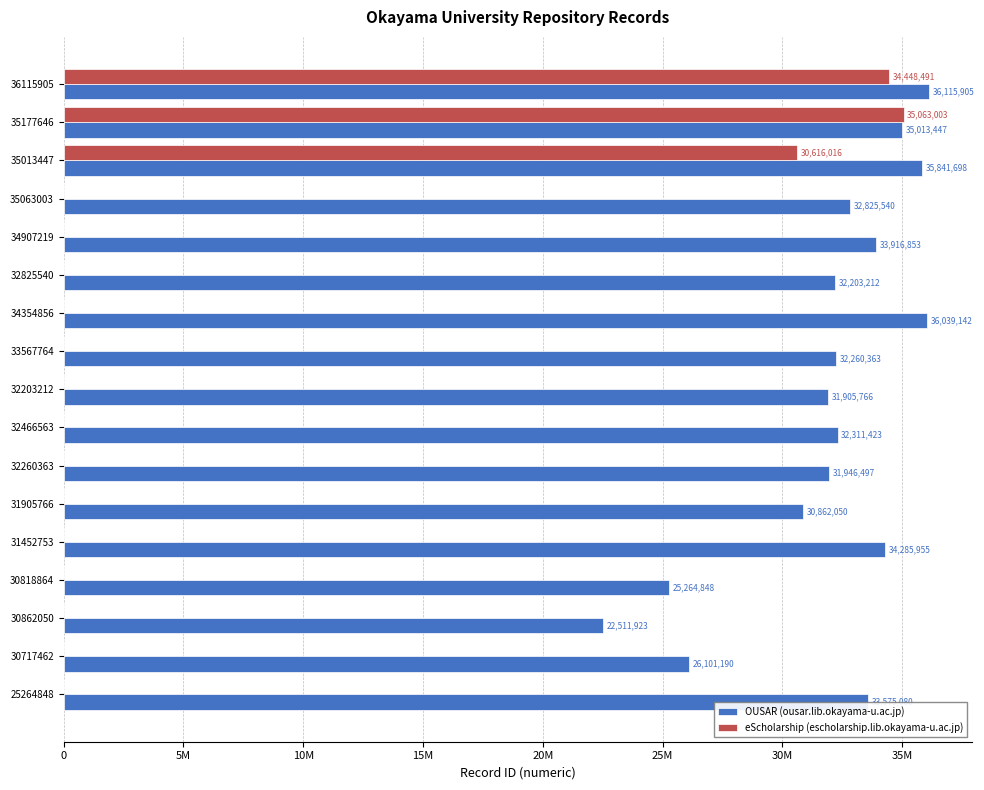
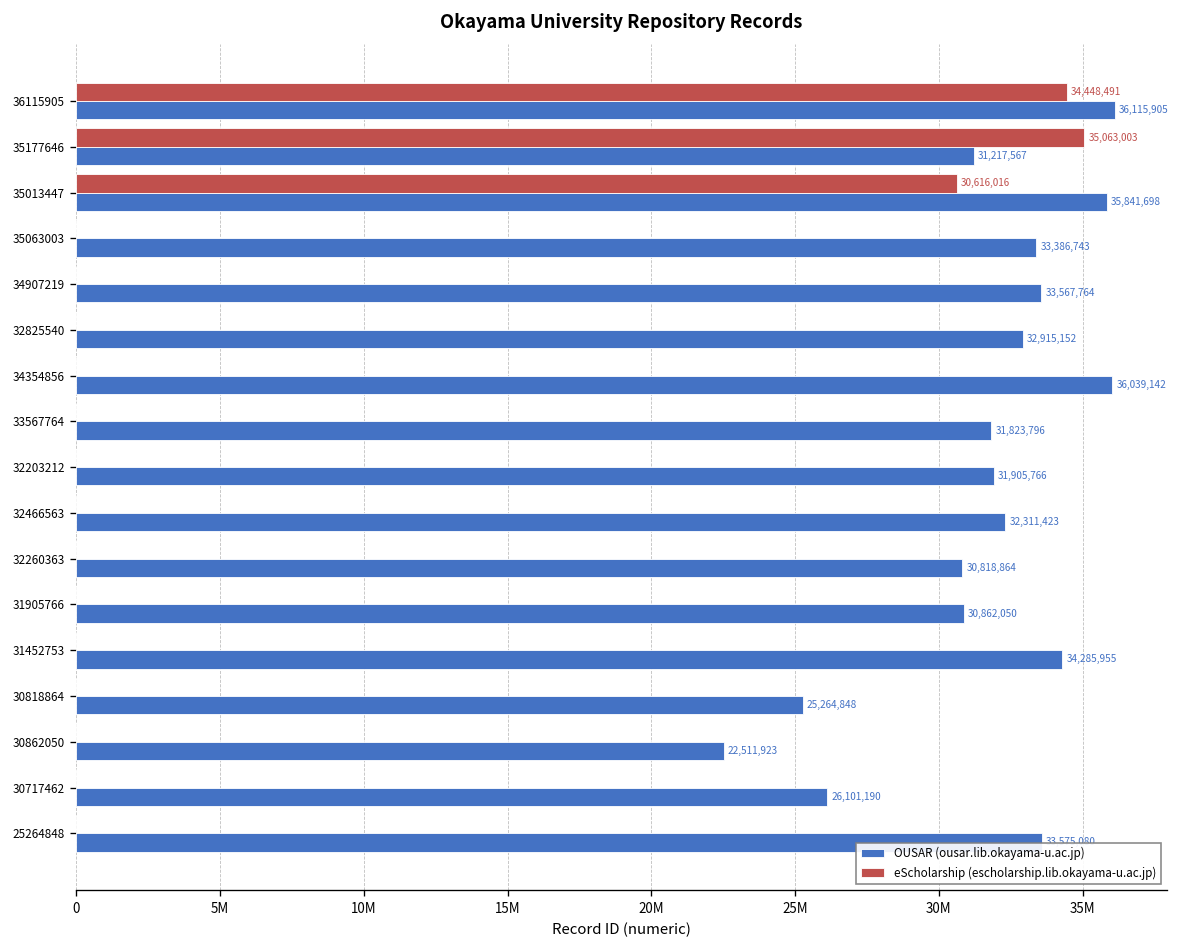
OUSAR (ousar.lib.okayama-u.ac.jp), 35177646: 35,013,447 -> 31,217,567
OUSAR (ousar.lib.okayama-u.ac.jp), 35063003: 32,825,540 -> 33,386,743
OUSAR (ousar.lib.okayama-u.ac.jp), 34907219: 33,916,853 -> 33,567,764
OUSAR (ousar.lib.okayama-u.ac.jp), 32825540: 32,203,212 -> 32,915,152
OUSAR (ousar.lib.okayama-u.ac.jp), 33567764: 32,260,363 -> 31,823,796
OUSAR (ousar.lib.okayama-u.ac.jp), 32260363: 31,946,497 -> 30,818,864
